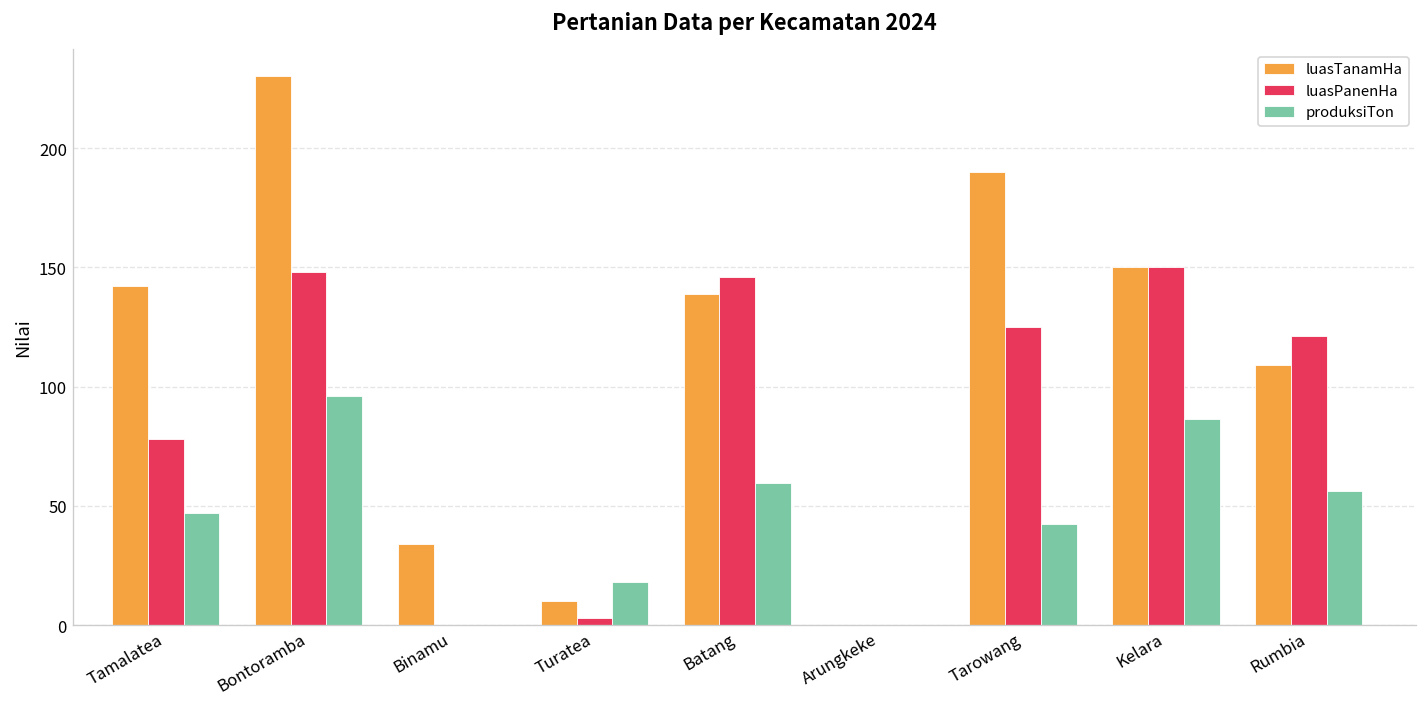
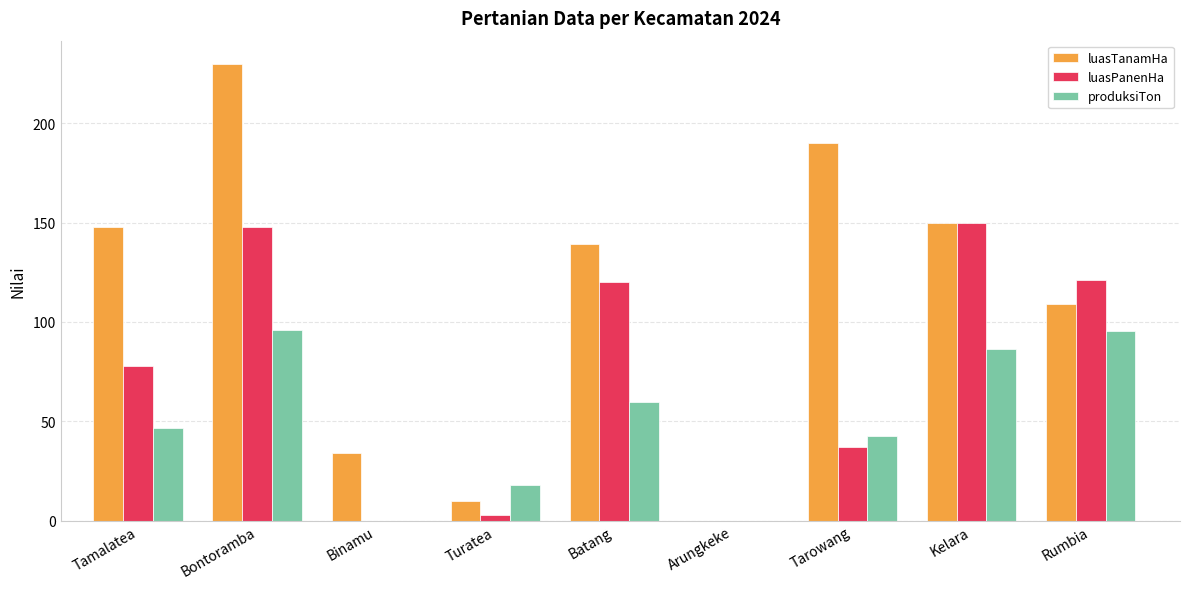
luasTanamHa, Tamalatea: 142 -> 148
luasPanenHa, Batang: 146 -> 120
luasPanenHa, Tarowang: 125 -> 37
produksiTon, Rumbia: 56 -> 95
